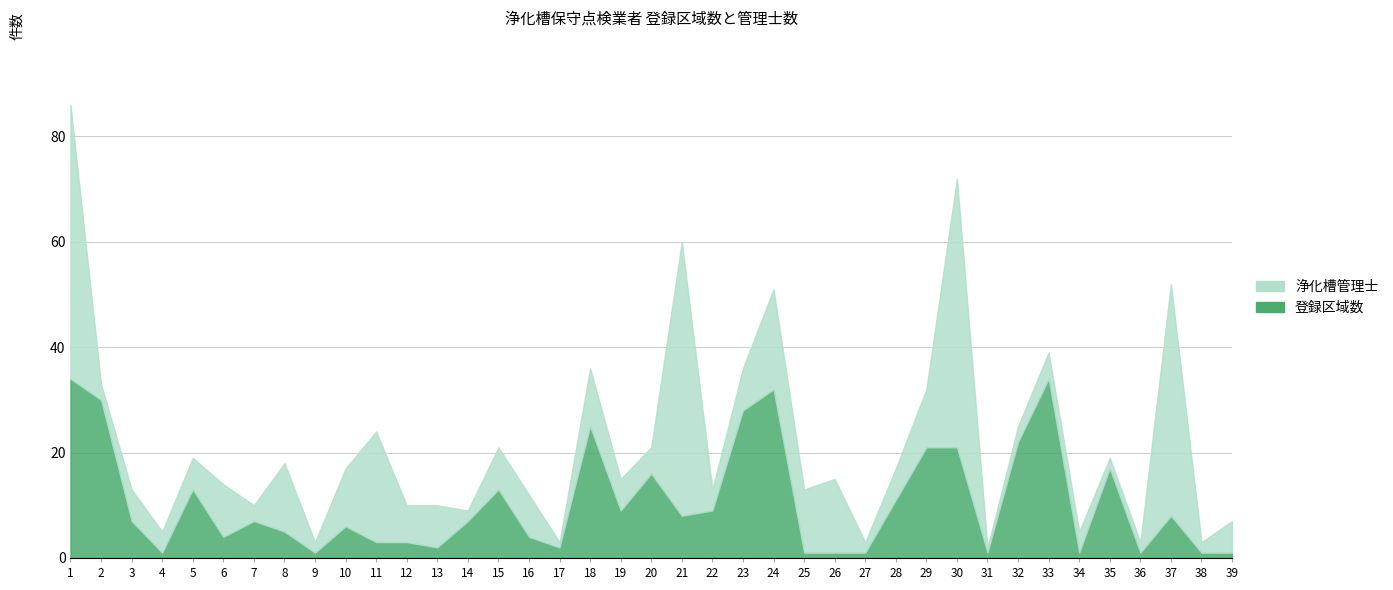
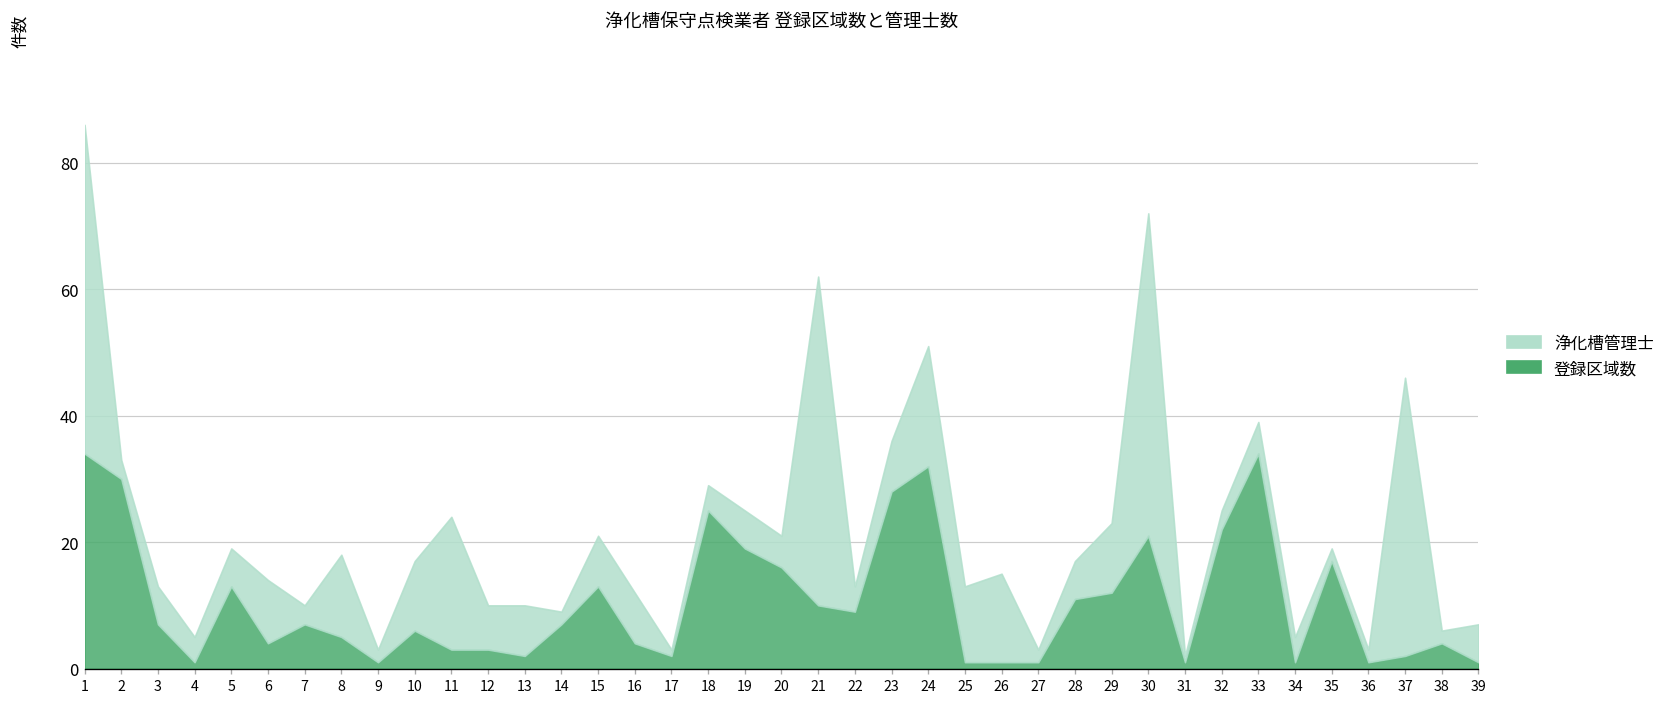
浄化槽管理士, 18: 11 -> 4
登録区域数, 19: 9 -> 19
登録区域数, 21: 8 -> 10
登録区域数, 29: 21 -> 12
登録区域数, 37: 8 -> 2
登録区域数, 38: 1 -> 4
